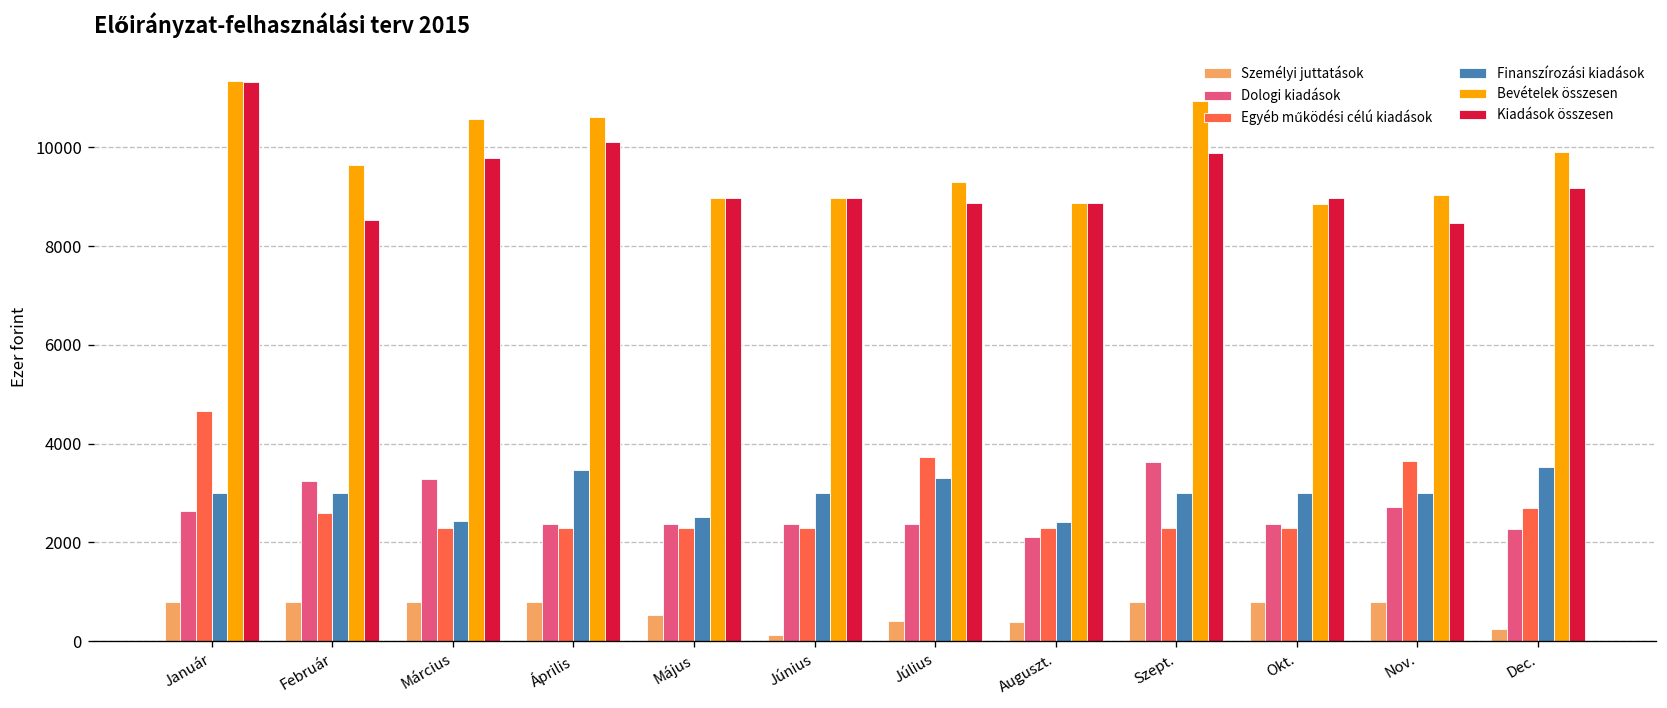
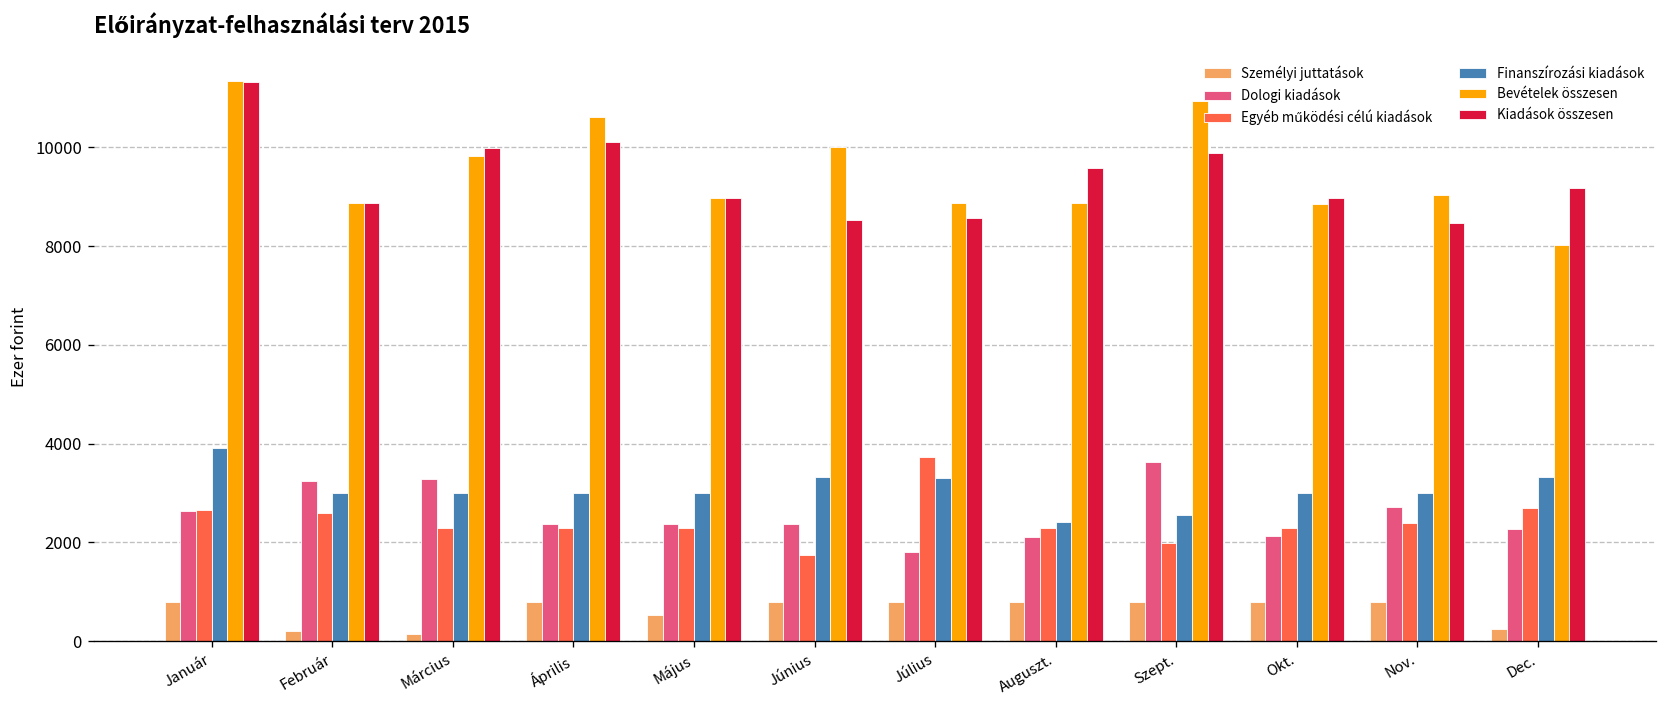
Egyéb működési célú kiadások, Január: 4700 -> 2700
Finanszírozási kiadások, Január: 3000 -> 3900
Személyi juttatások, Február: 800 -> 200
Bevételek összesen, Február: 9600 -> 8900
Kiadások összesen, Február: 8500 -> 8900
Személyi juttatások, Március: 800 -> 200
Finanszírozási kiadások, Március: 2400 -> 3000
Bevételek összesen, Március: 10600 -> 9800
Kiadások összesen, Március: 9800 -> 10000
Finanszírozási kiadások, Április: 3500 -> 3000
Finanszírozási kiadások, Május: 2500 -> 3000
Személyi juttatások, Június: 100 -> 800
Egyéb működési célú kiadások, Június: 2300 -> 1700
Finanszírozási kiadások, Június: 3000 -> 3300
Bevételek összesen, Június: 9000 -> 10000
Kiadások összesen, Június: 9000 -> 8500
Személyi juttatások, Július: 400 -> 800
Dologi kiadások, Július: 2400 -> 1800
Bevételek összesen, Július: 9300 -> 8900
Kiadások összesen, Július: 8900 -> 8600
Személyi juttatások, Auguszt.: 400 -> 800
Kiadások összesen, Auguszt.: 8900 -> 9600
Egyéb működési célú kiadások, Szept.: 2300 -> 2000
Finanszírozási kiadások, Szept.: 3000 -> 2600
Dologi kiadások, Okt.: 2400 -> 2100
Egyéb működési célú kiadások, Nov.: 3600 -> 2400
Finanszírozási kiadások, Dec.: 3500 -> 3300
Bevételek összesen, Dec.: 9900 -> 8000
